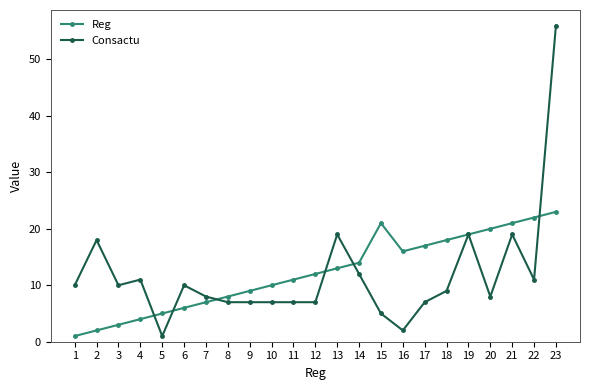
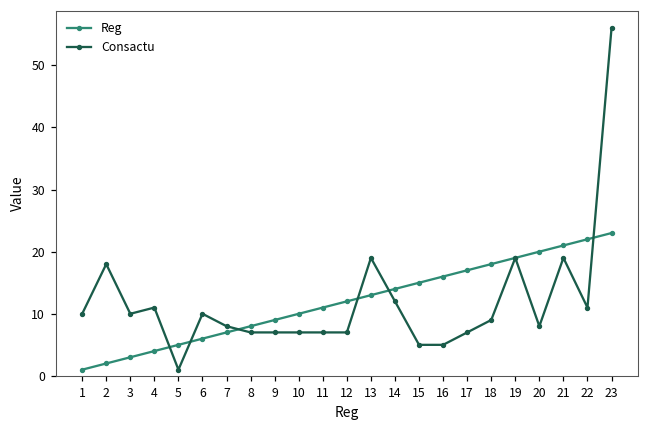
Reg, 15: 21 -> 15
Consactu, 16: 2 -> 5
